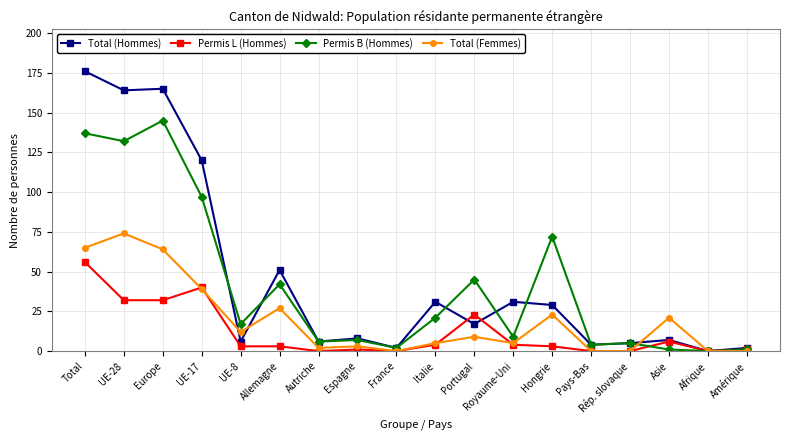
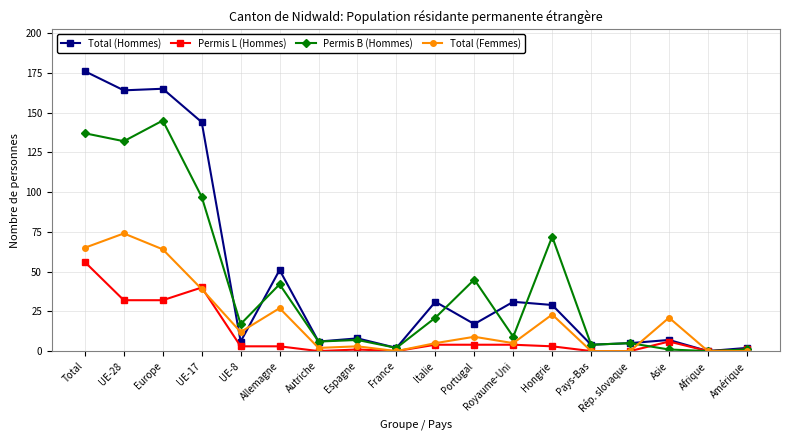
Total (Hommes), UE-17: 120 -> 144
Permis L (Hommes), Portugal: 23 -> 4
